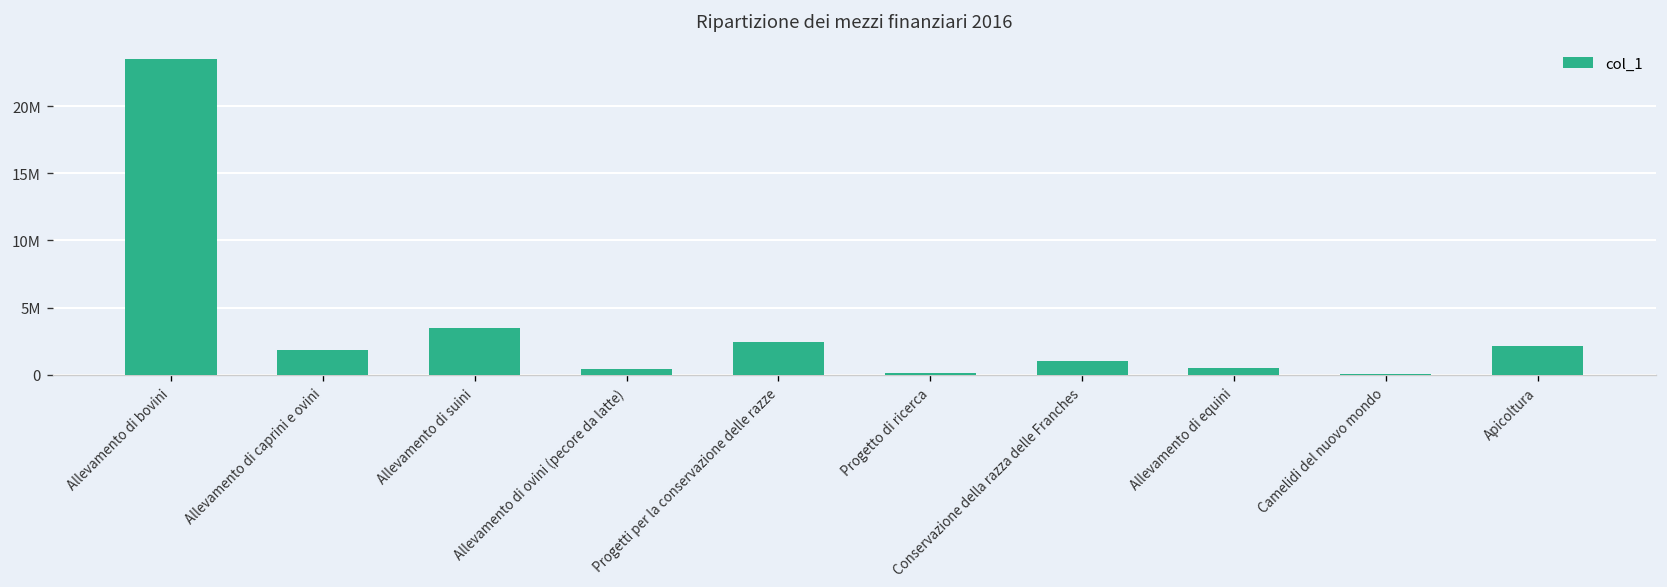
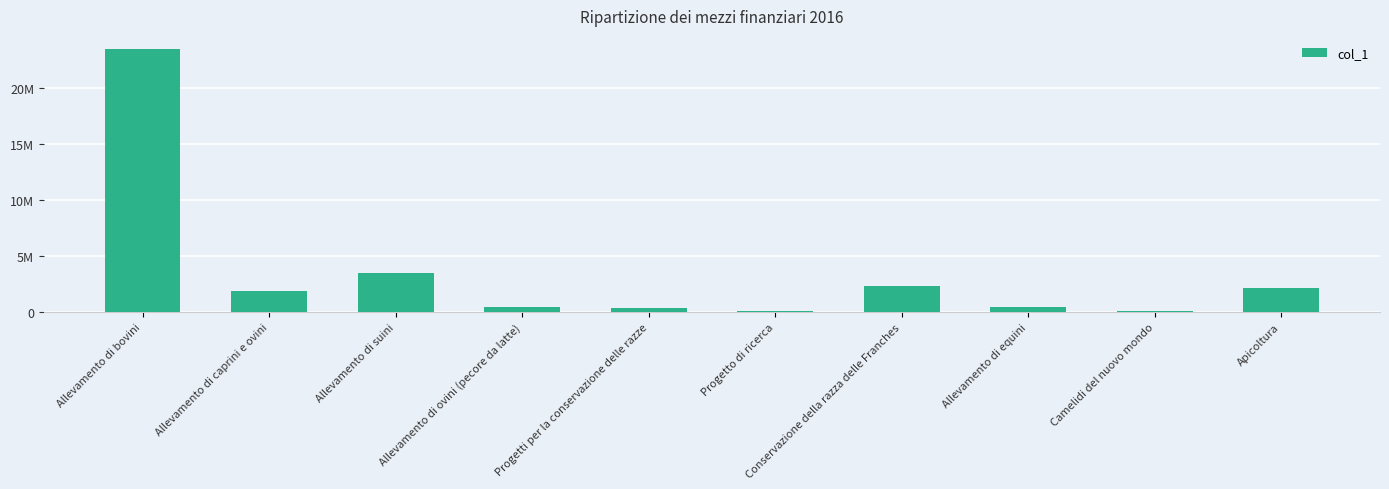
Progetti per la conservazione delle razze: 2500000 -> 400000
Conservazione della razza delle Franches: 1000000 -> 2300000
